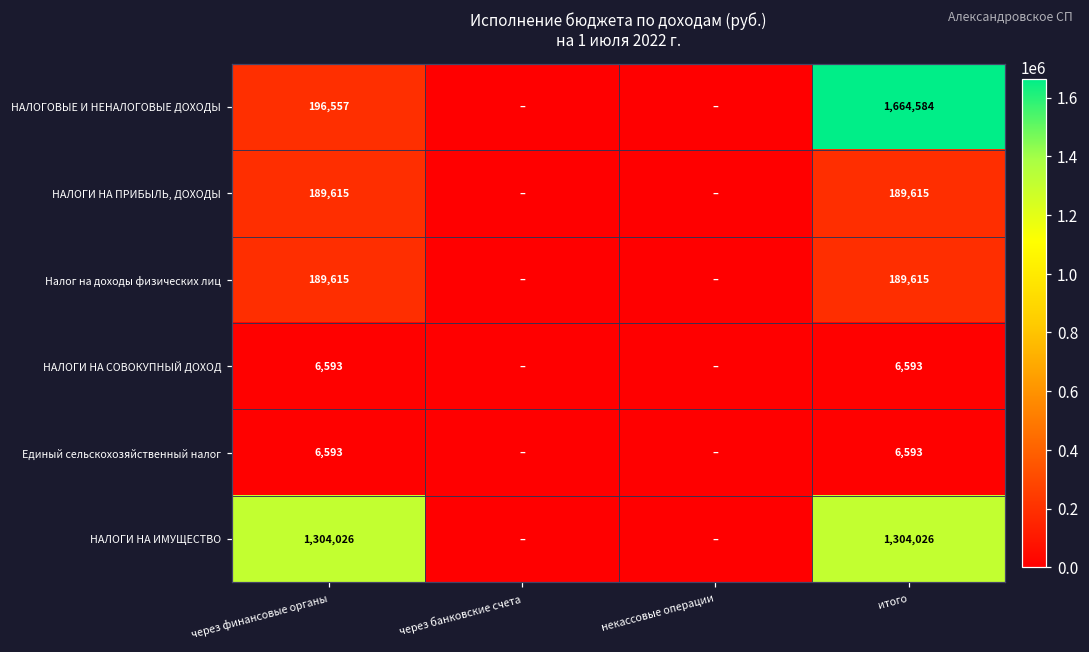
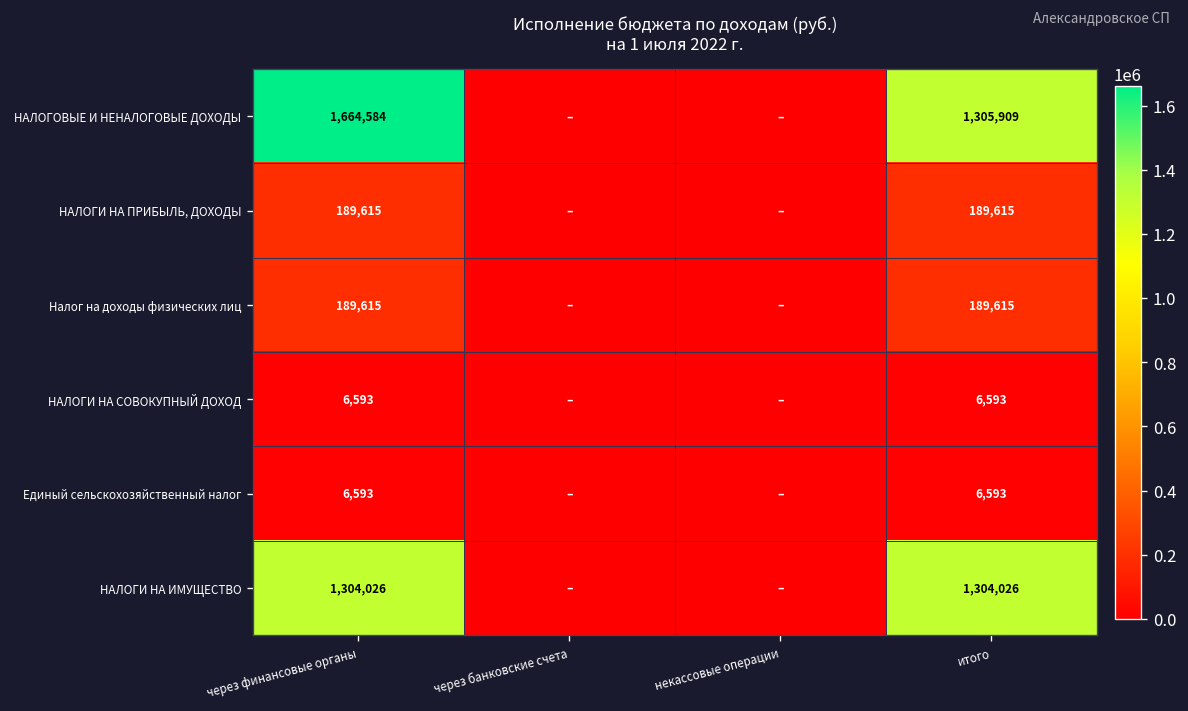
НАЛОГОВЫЕ И НЕНАЛОГОВЫЕ ДОХОДЫ, через финансовые органы: 196,557 -> 1,664,584
НАЛОГОВЫЕ И НЕНАЛОГОВЫЕ ДОХОДЫ, итого: 1,664,584 -> 1,305,909
